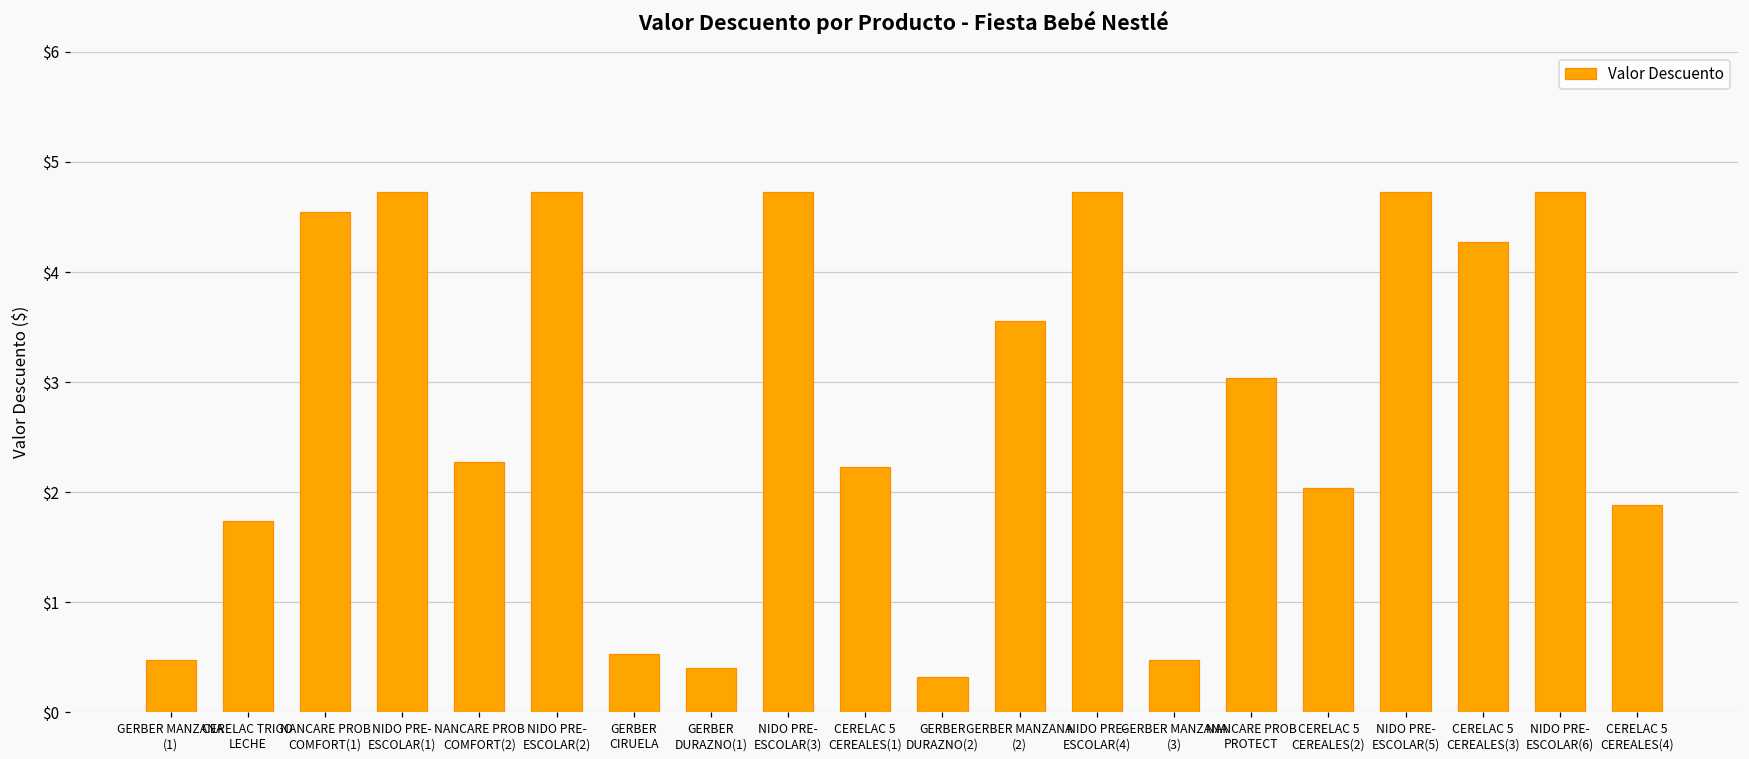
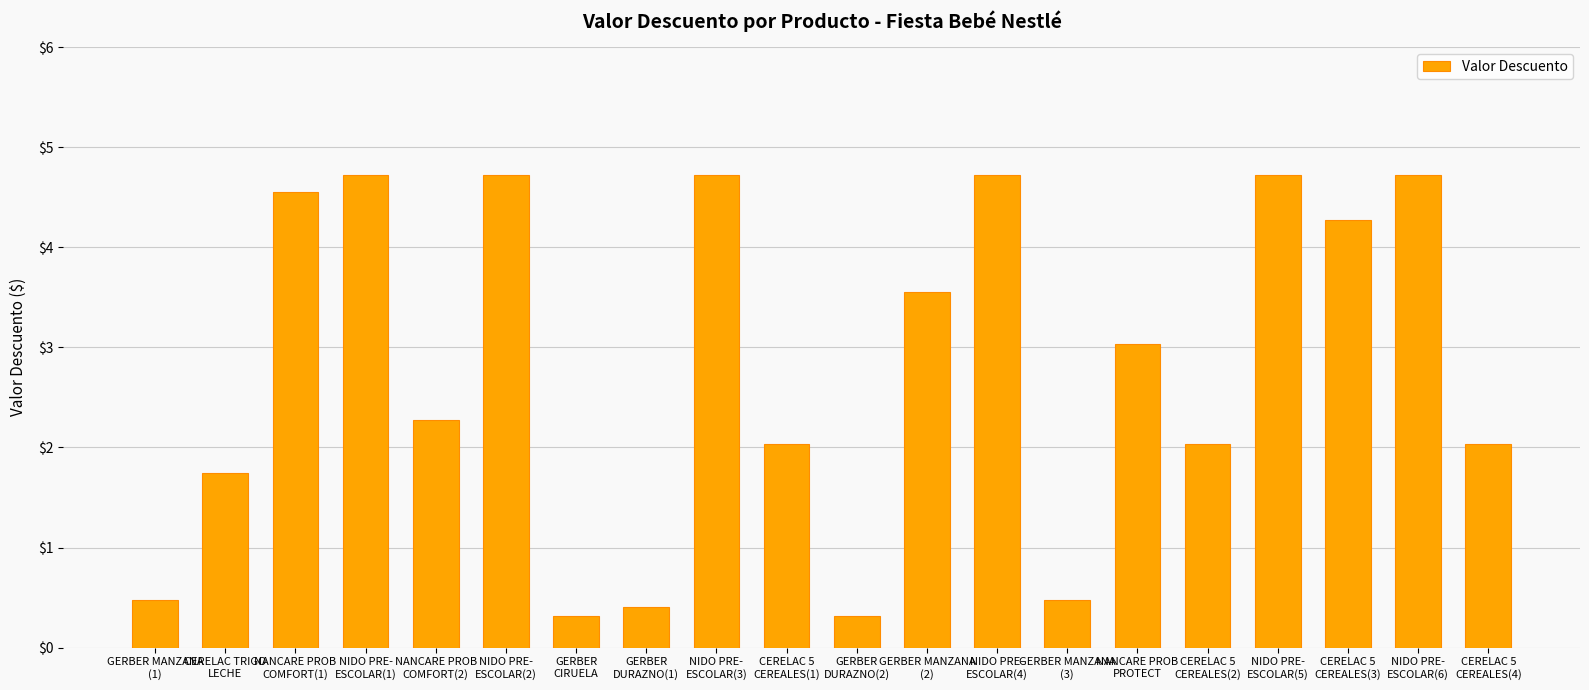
GERBER CIRUELA: $0.53 -> $0.32
CERELAC 5 CEREALES(1): $2.23 -> $2.04
CERELAC 5 CEREALES(4): $1.89 -> $2.04
